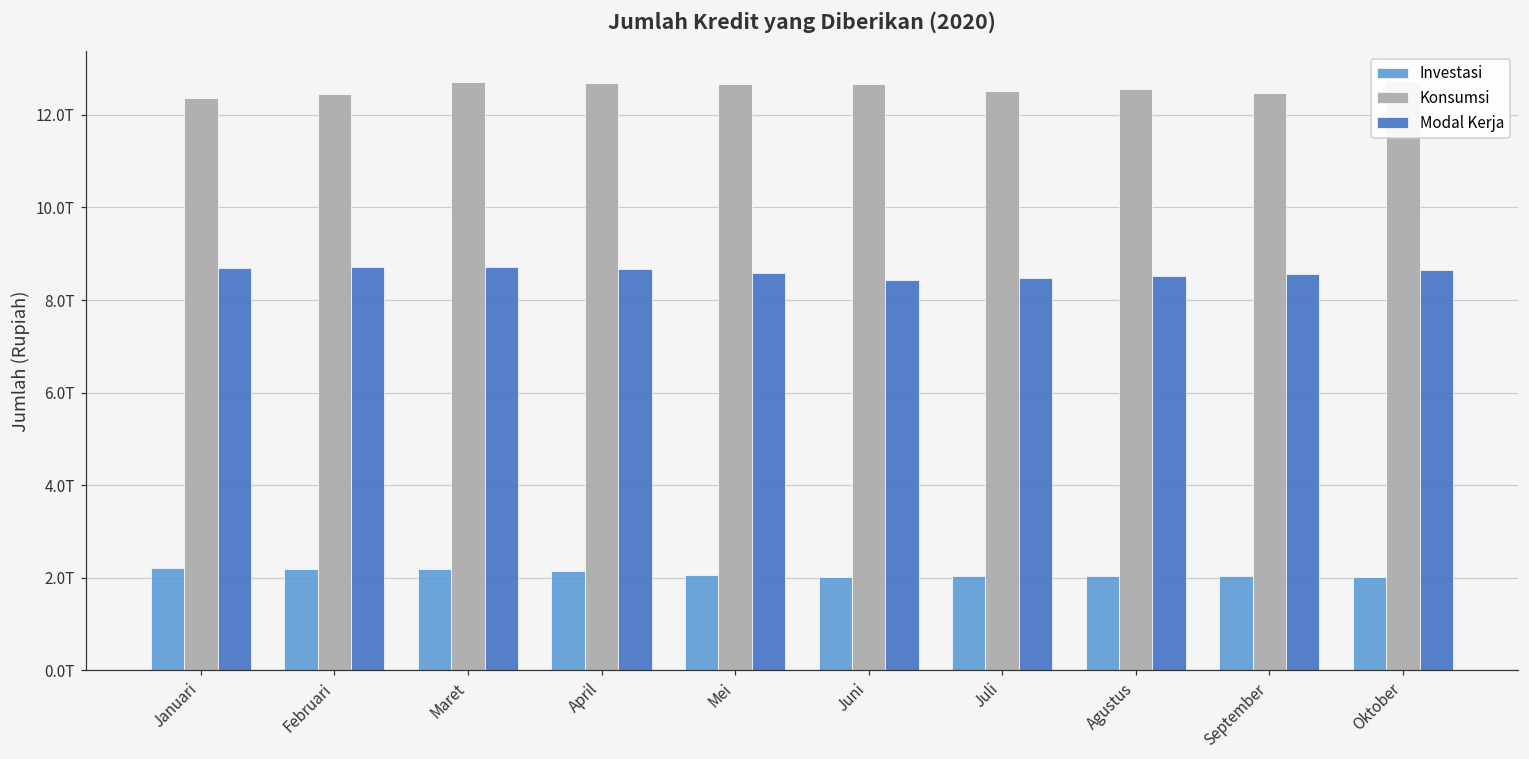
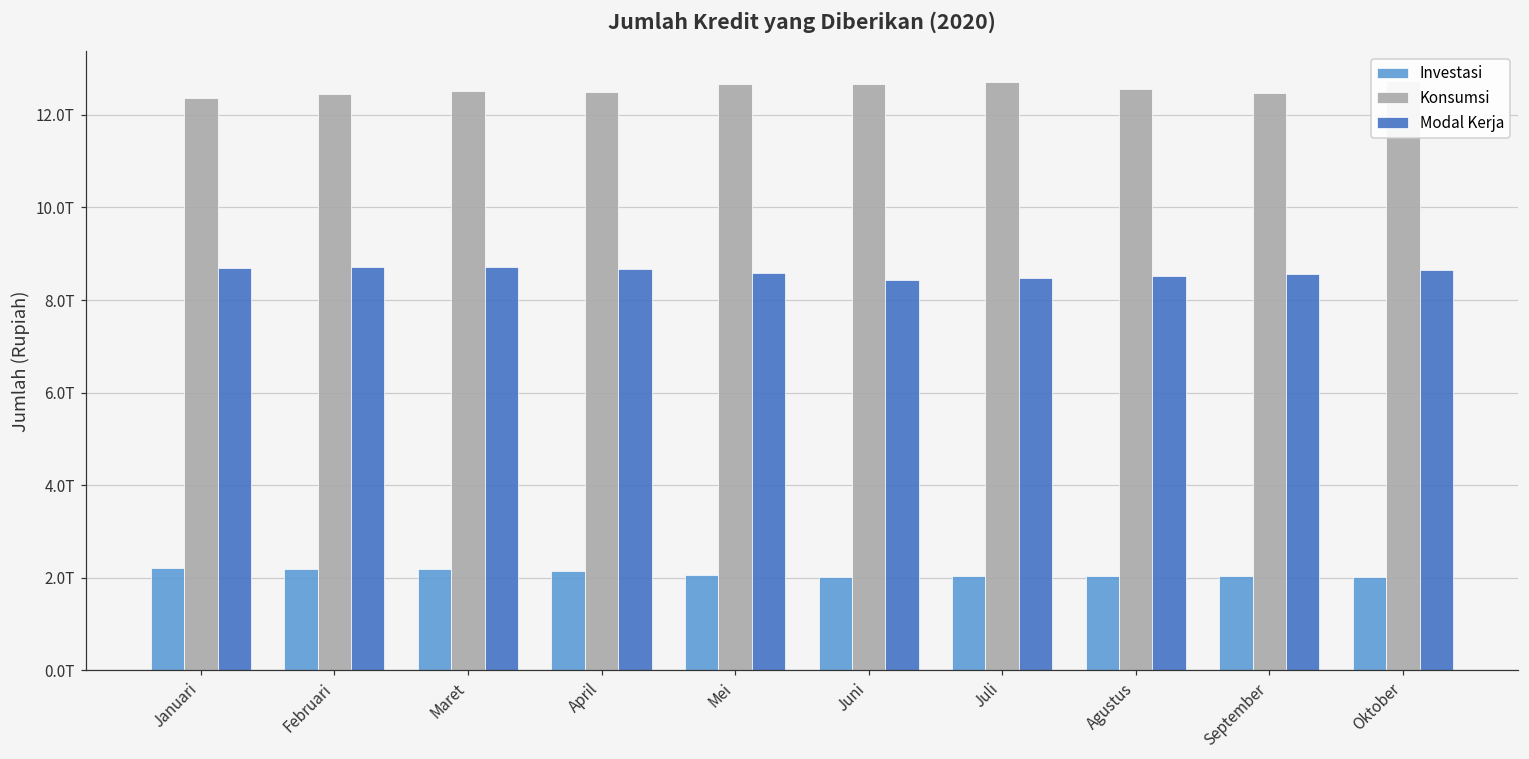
Konsumsi, Maret: 12.7T -> 12.5T
Konsumsi, April: 12.7T -> 12.5T
Konsumsi, Juli: 12.5T -> 12.7T
